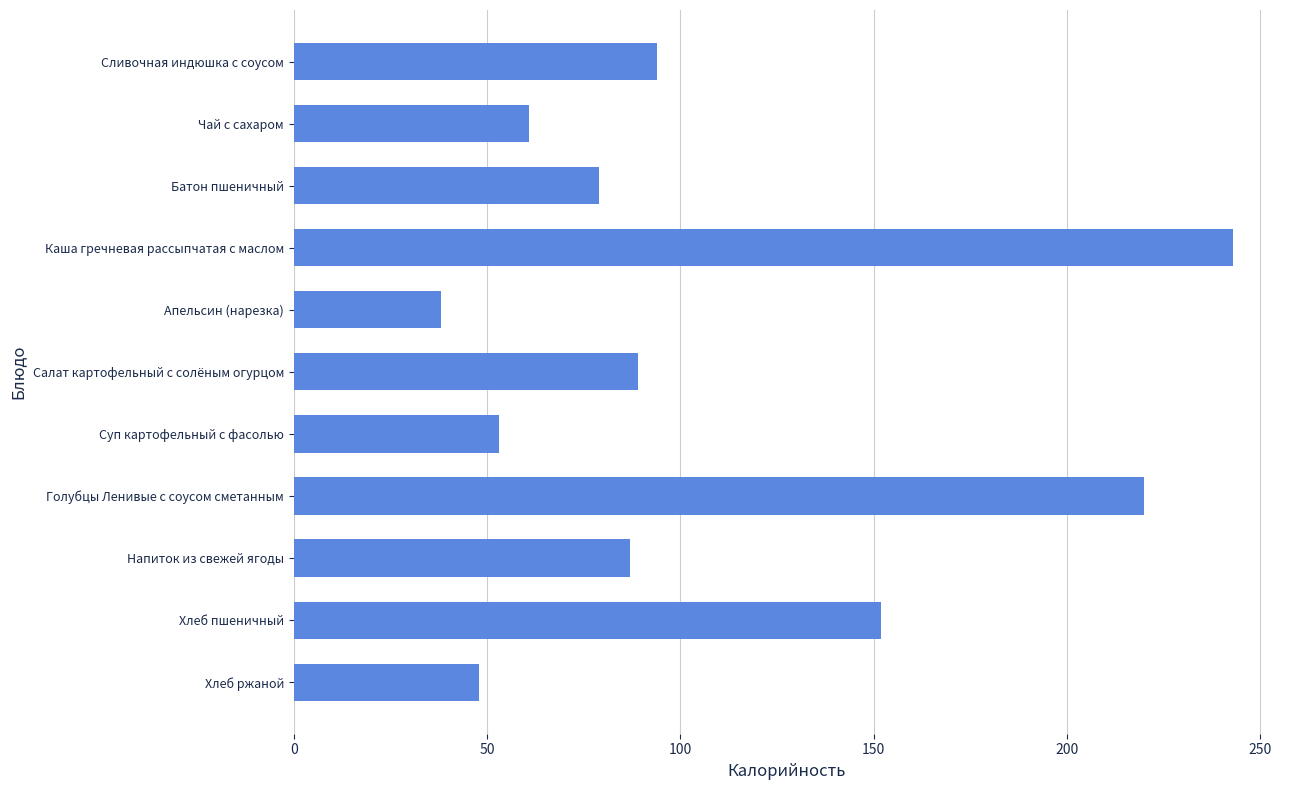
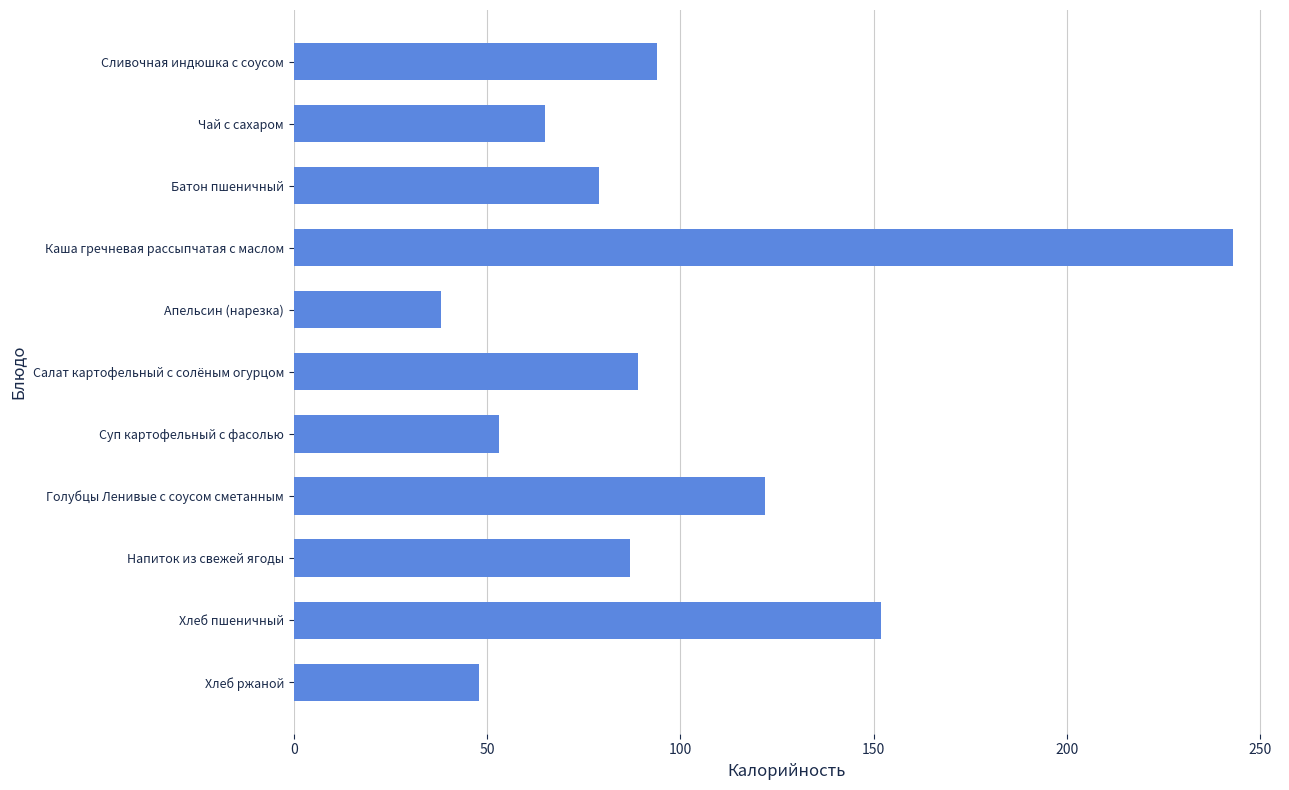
Чай с сахаром: 61 -> 65
Голубцы Ленивые с соусом сметанным: 220 -> 122
